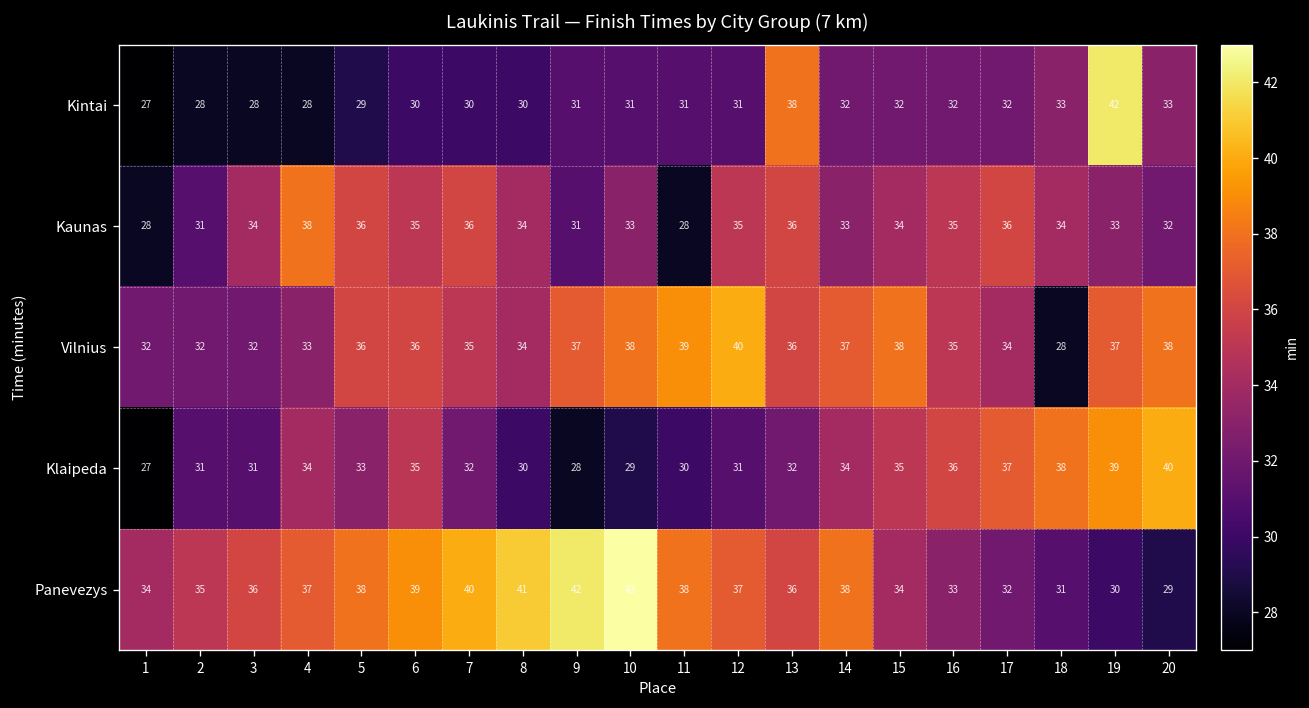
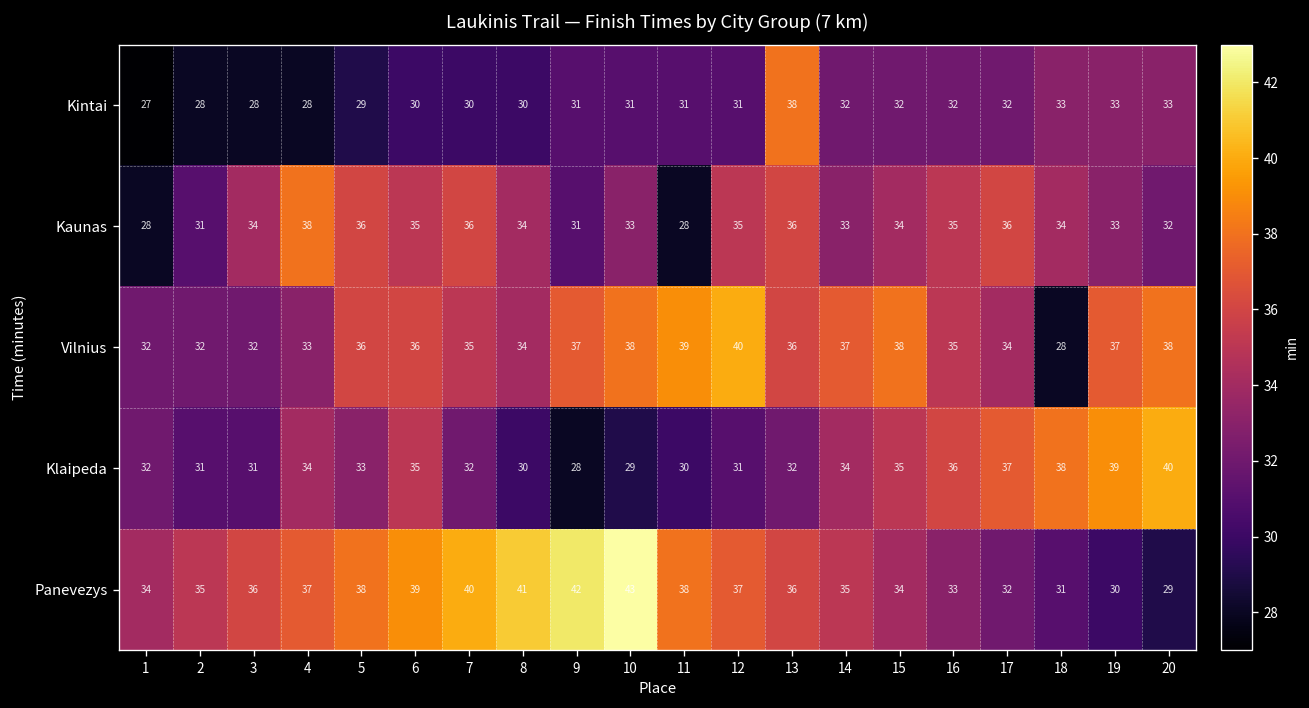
Kintai, 19: 42 -> 33
Klaipeda, 1: 27 -> 32
Panevezys, 14: 38 -> 35
